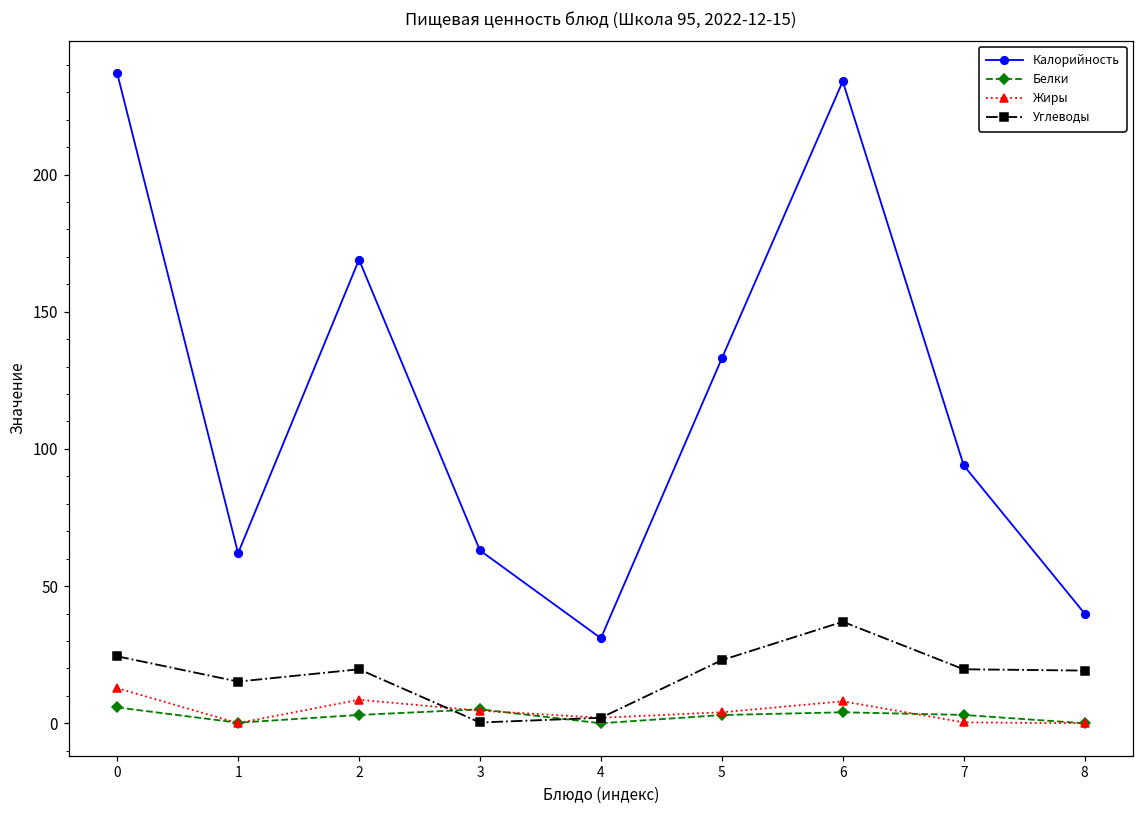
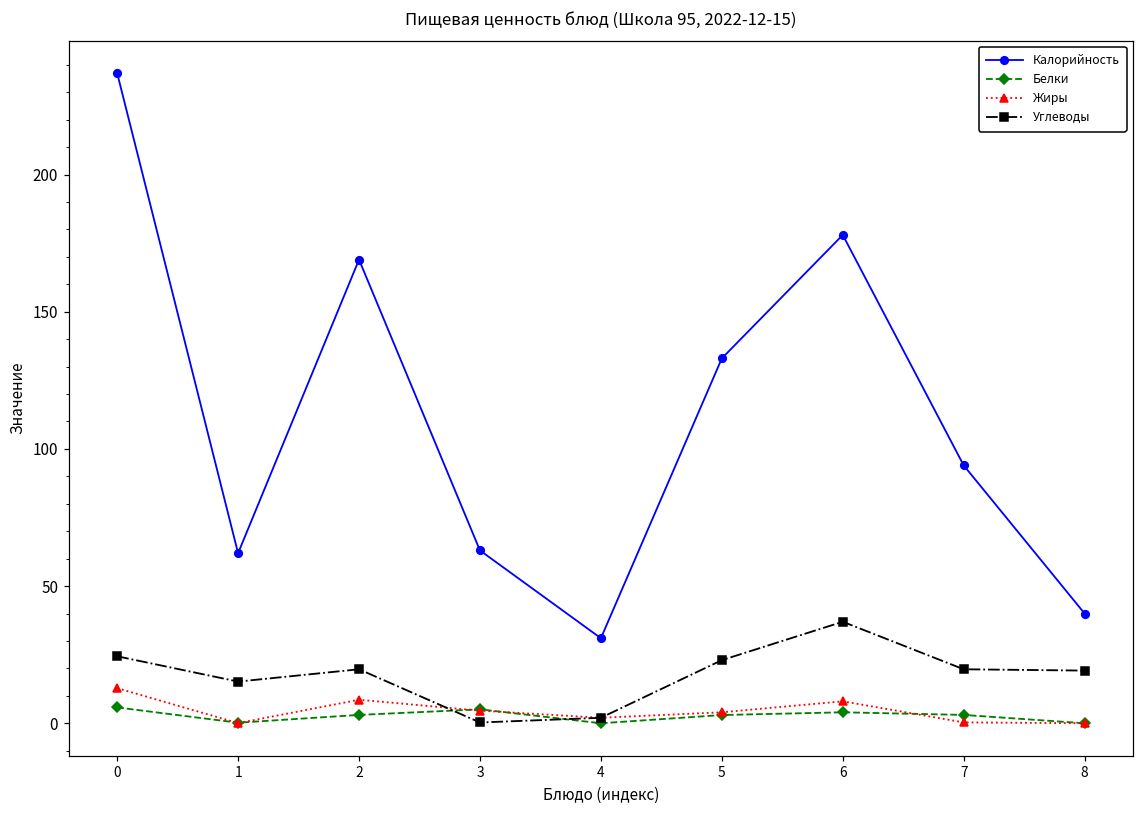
Калорийность, 6: 234 -> 178
